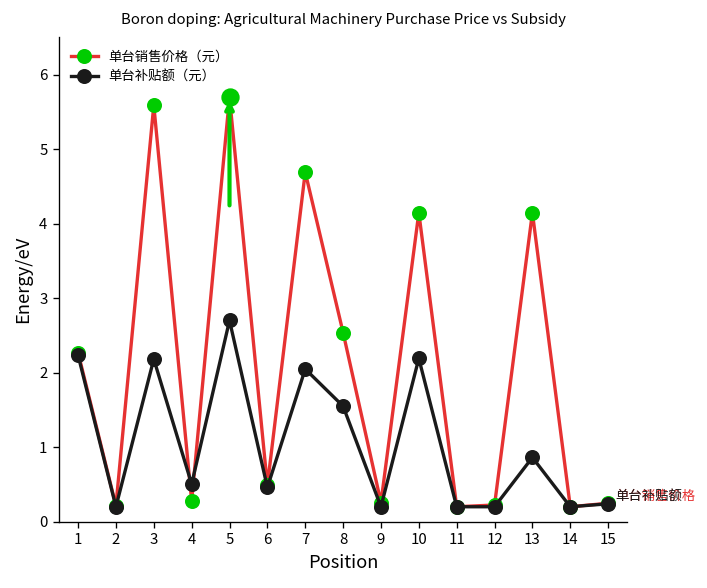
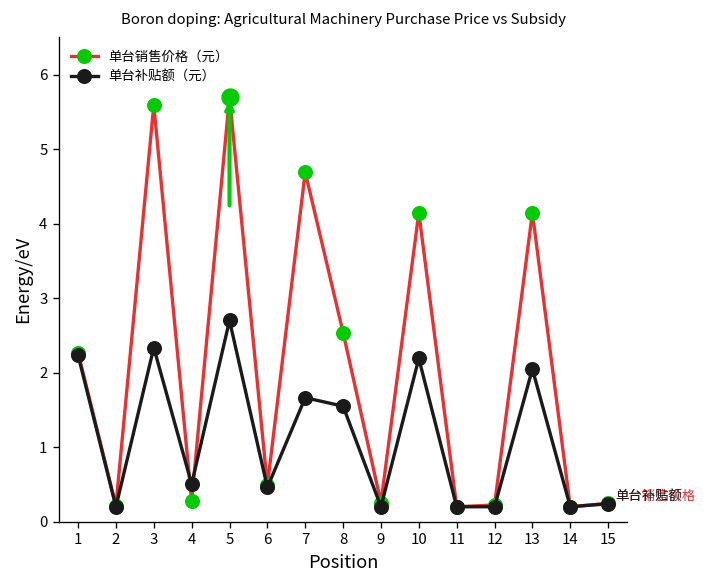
单台补贴额（元）, 3: 2.2 -> 2.3
单台补贴额（元）, 7: 2.0 -> 1.7
单台补贴额（元）, 13: 0.9 -> 2.0
